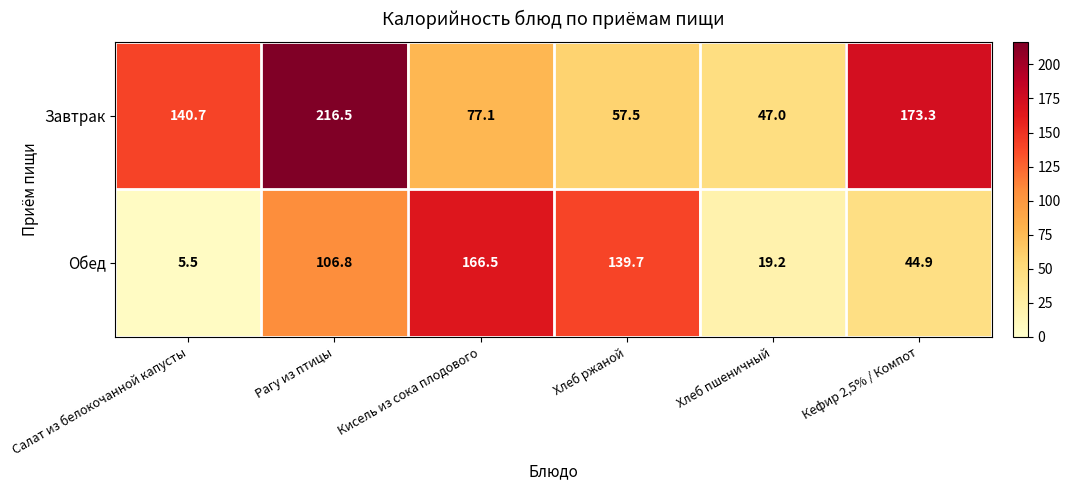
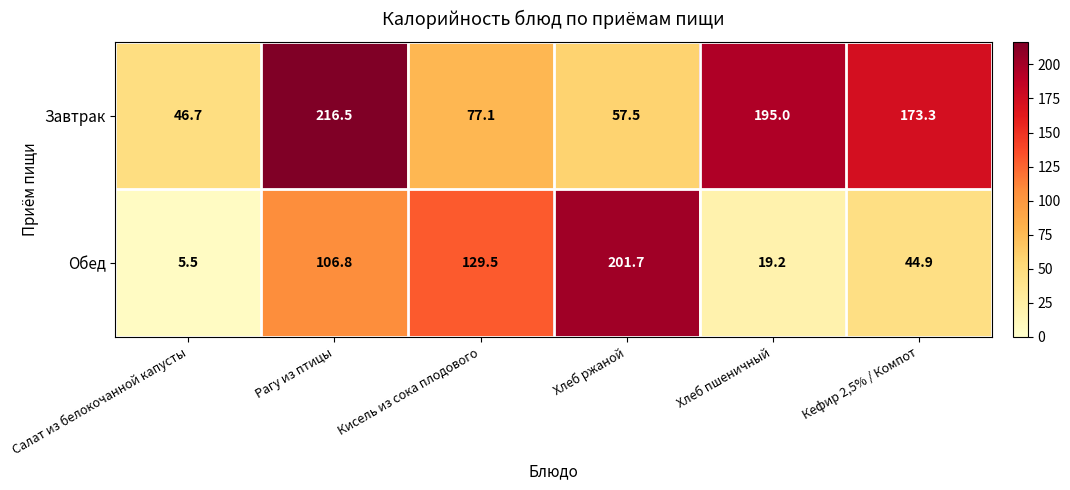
Завтрак, Салат из белокочанной капусты: 140.7 -> 46.7
Завтрак, Хлеб пшеничный: 47.0 -> 195.0
Обед, Кисель из сока плодового: 166.5 -> 129.5
Обед, Хлеб ржаной: 139.7 -> 201.7
